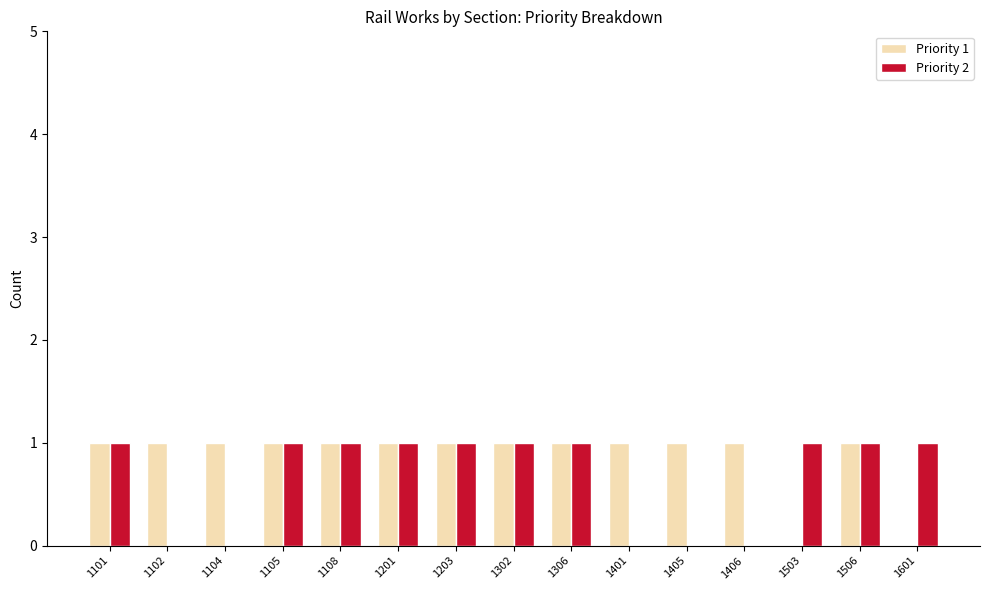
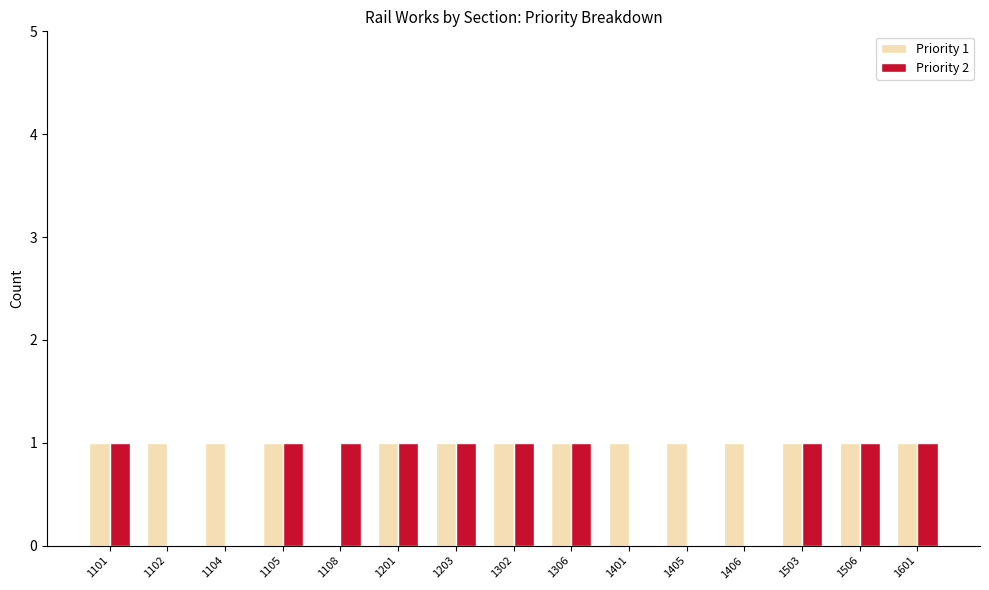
Priority 1, 1108: 1 -> 0
Priority 1, 1503: 0 -> 1
Priority 1, 1601: 0 -> 1
